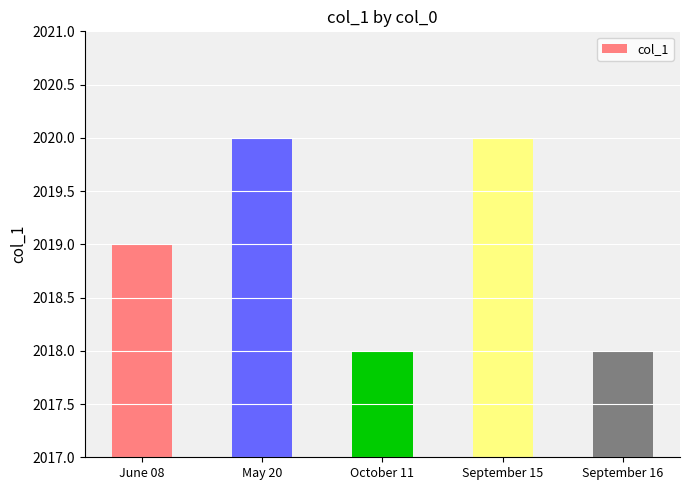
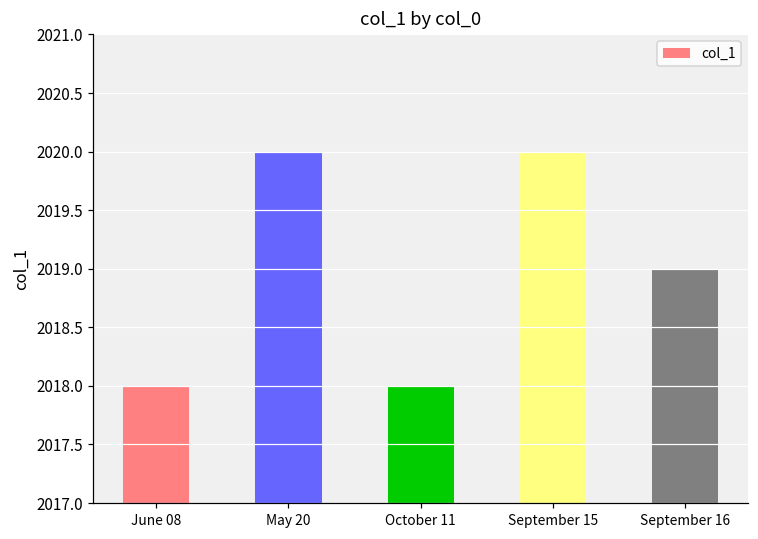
June 08: 2019 -> 2018
September 16: 2018 -> 2019
